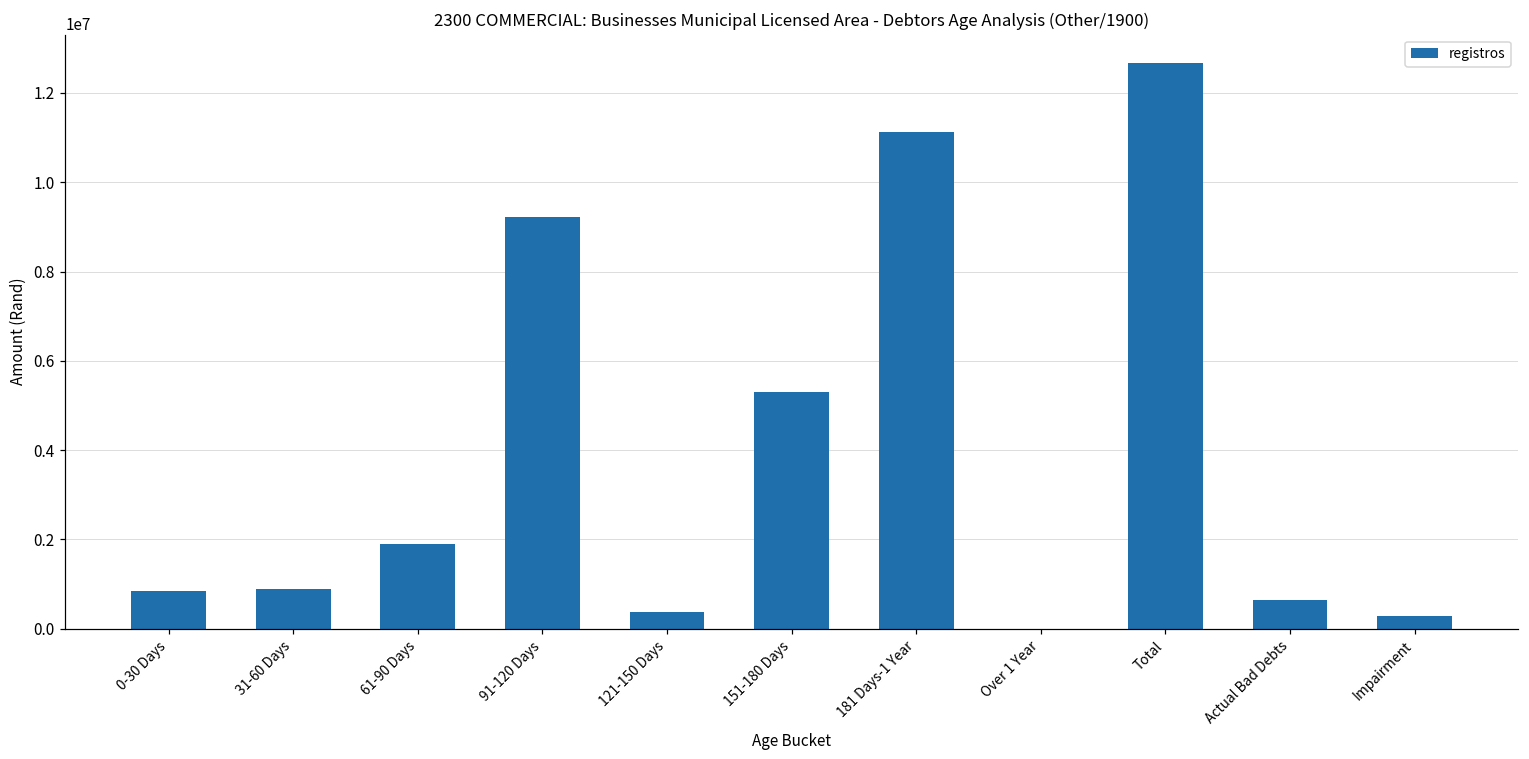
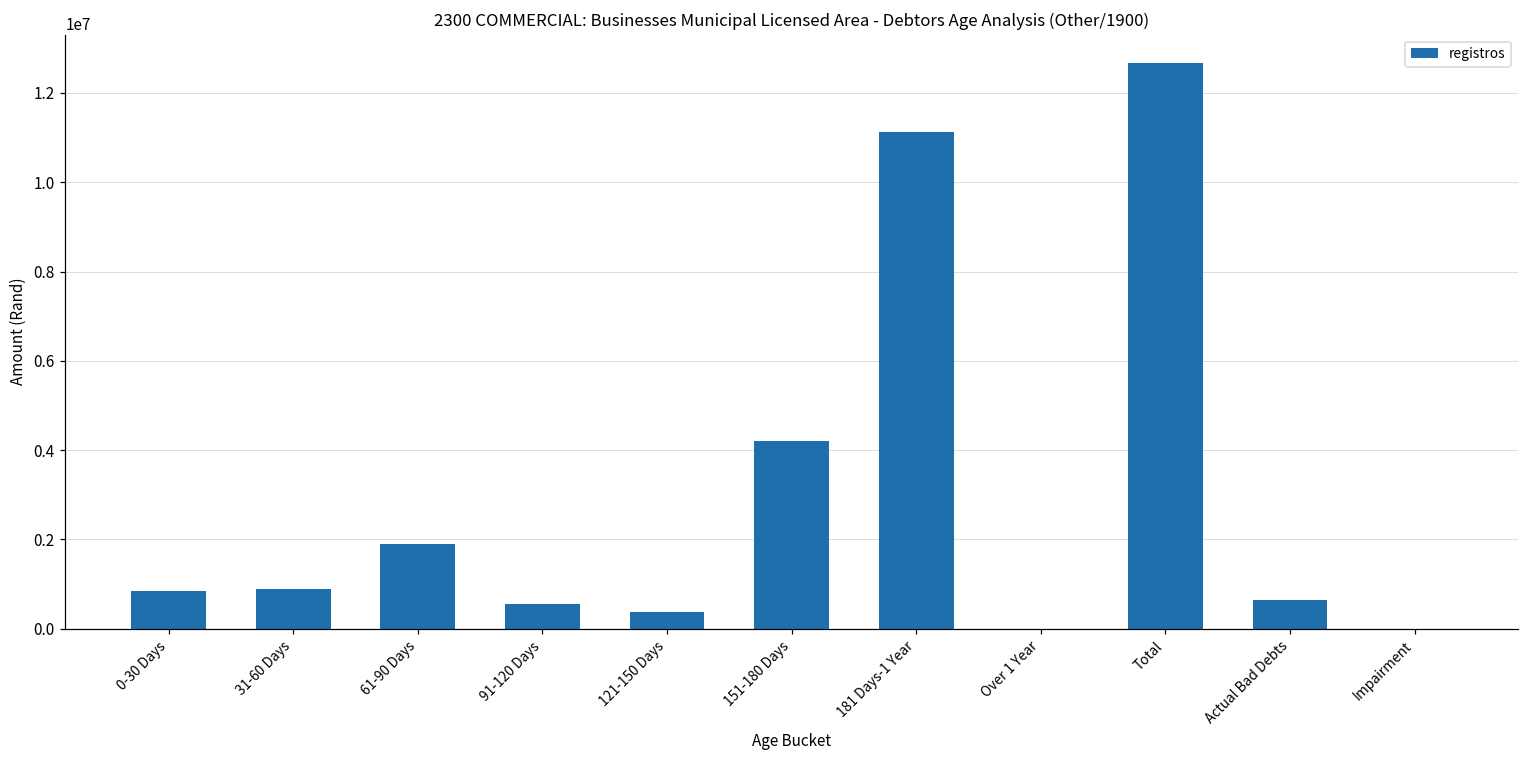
91-120 Days: 9200000 -> 500000
151-180 Days: 5300000 -> 4200000
Impairment: 300000 -> 0
